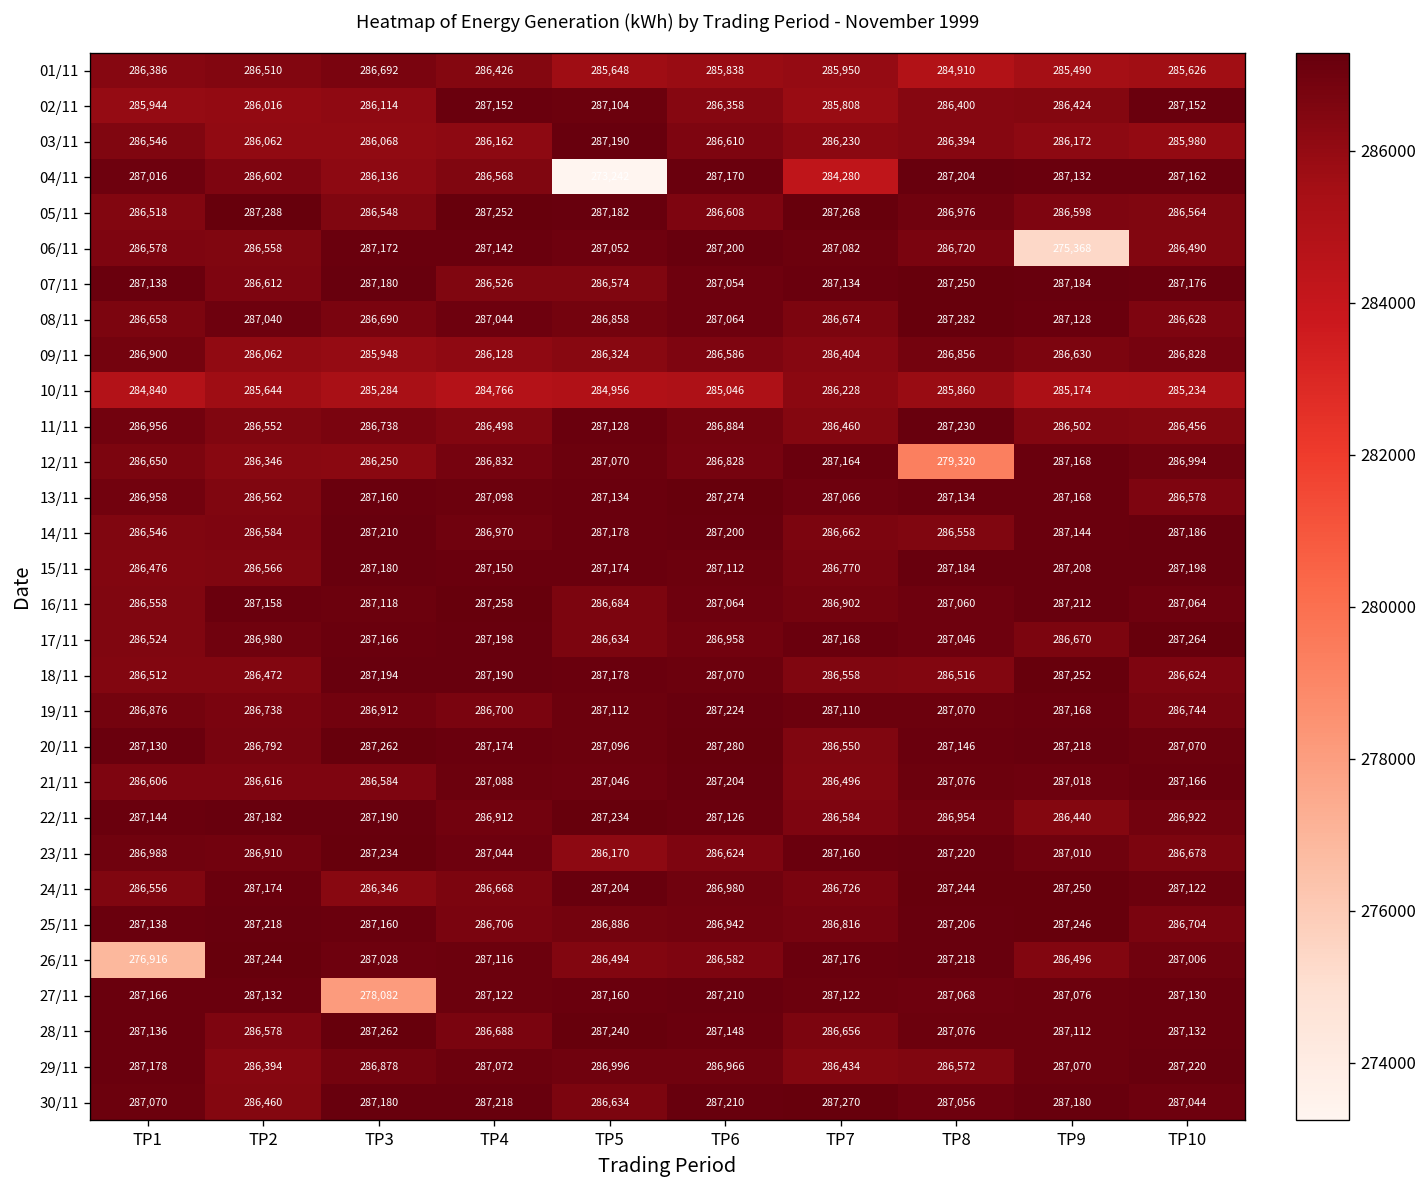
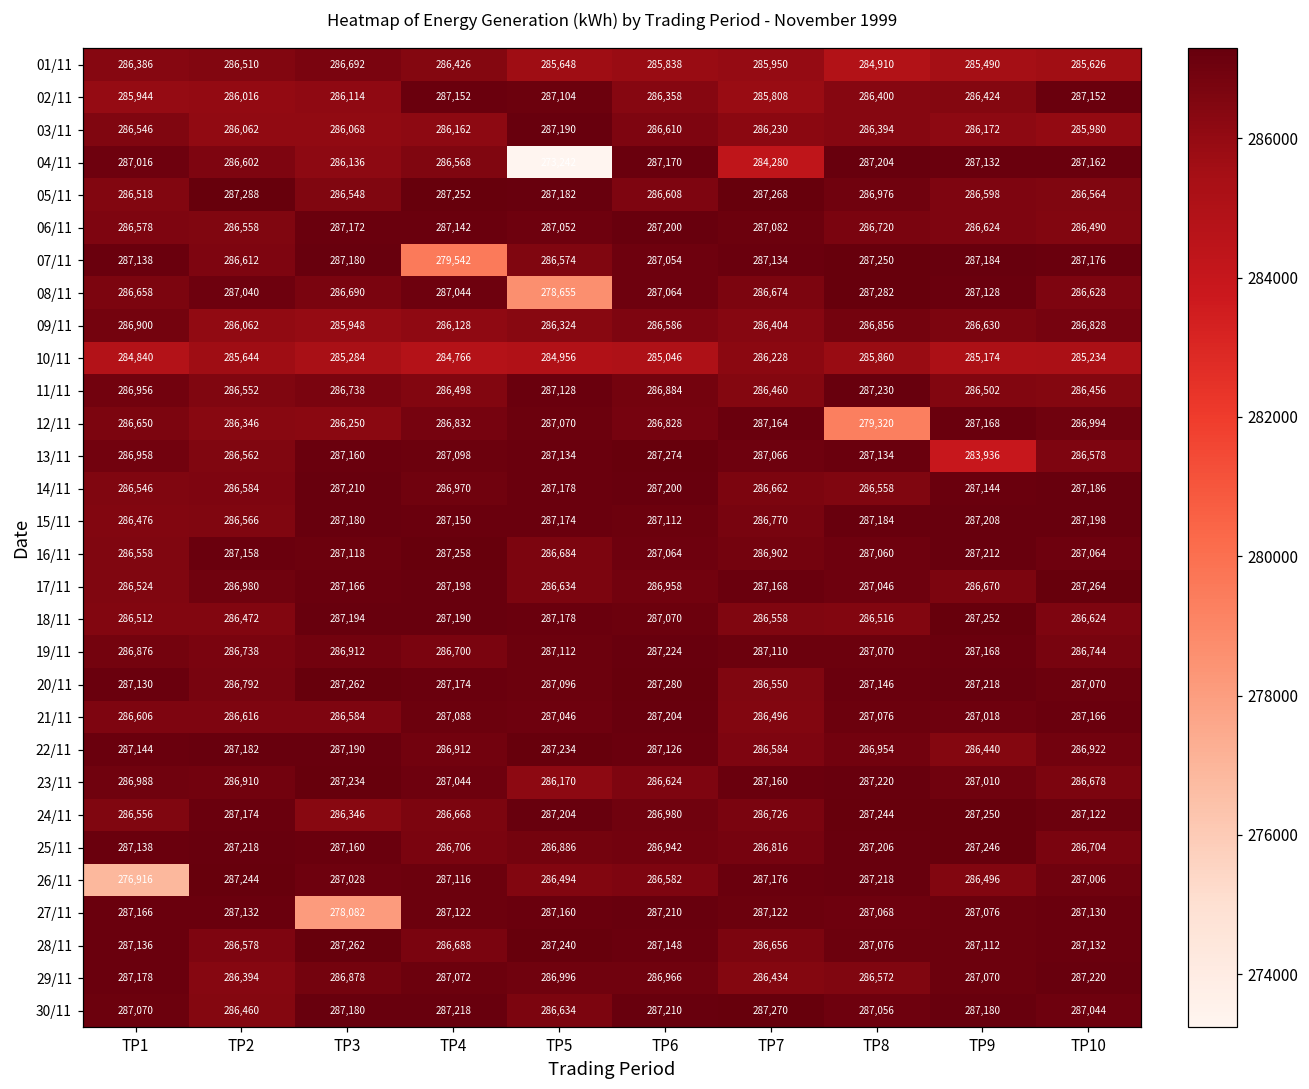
06/11, TP9: 275,368 -> 286,624
07/11, TP4: 286,526 -> 279,542
08/11, TP5: 286,858 -> 278,655
13/11, TP9: 287,168 -> 283,936
